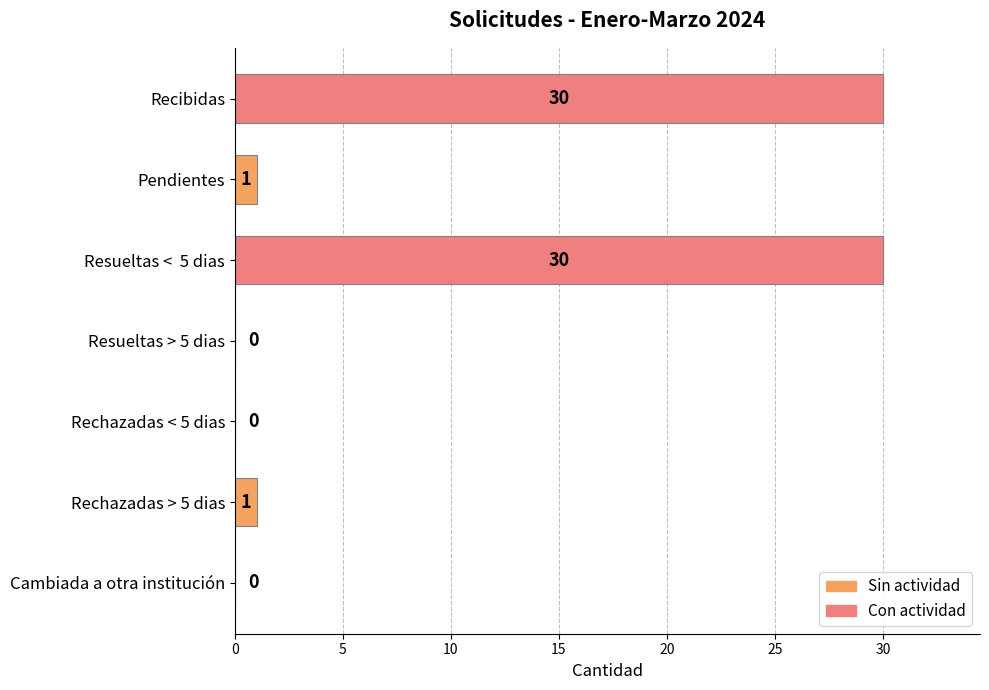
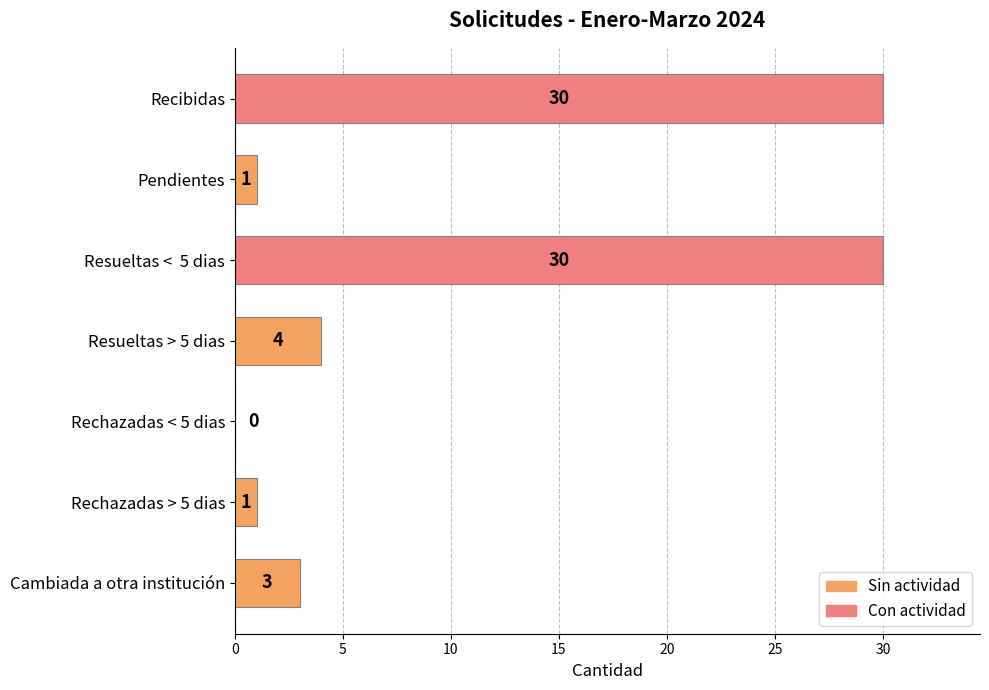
Resueltas > 5 dias: 0 -> 4
Cambiada a otra institución: 0 -> 3
